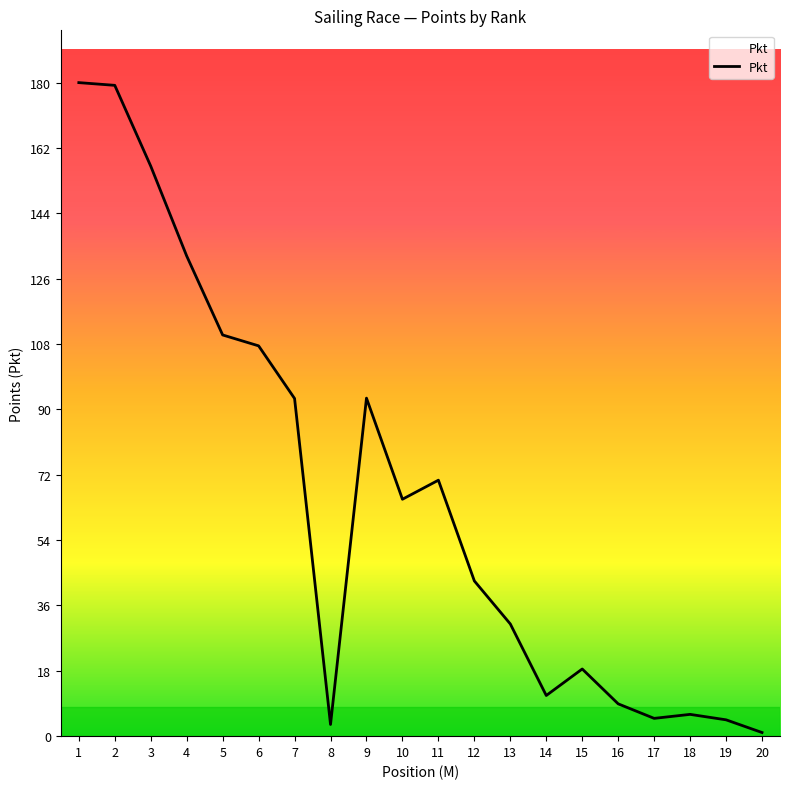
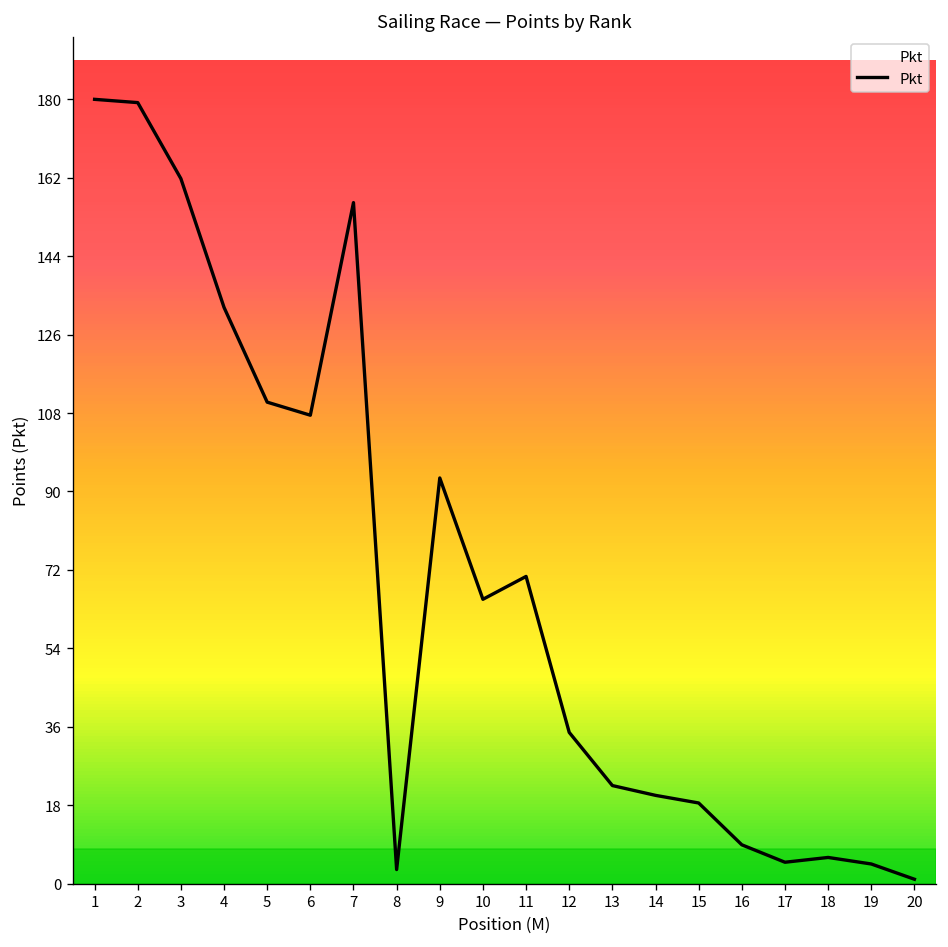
3: 157 -> 162
7: 93 -> 156
12: 43 -> 35
13: 31 -> 23
14: 11 -> 20
